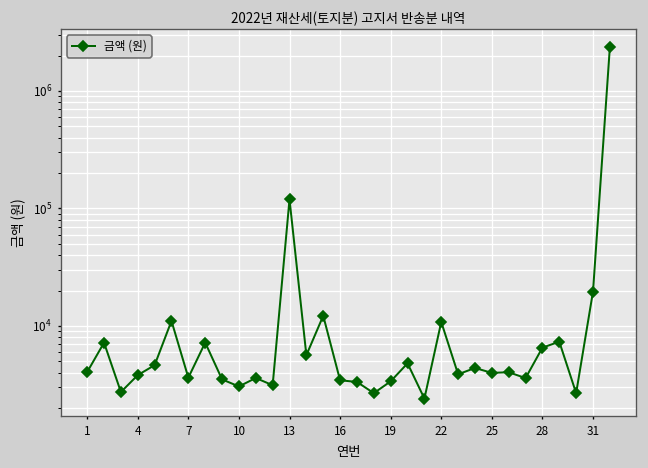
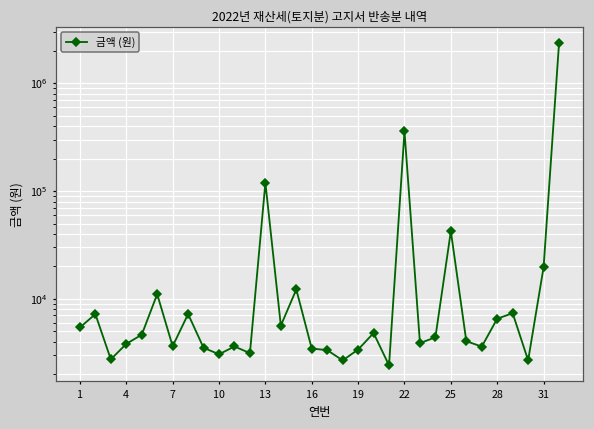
1: 4100 -> 5000
22: 11000 -> 360000
25: 4000 -> 42000
